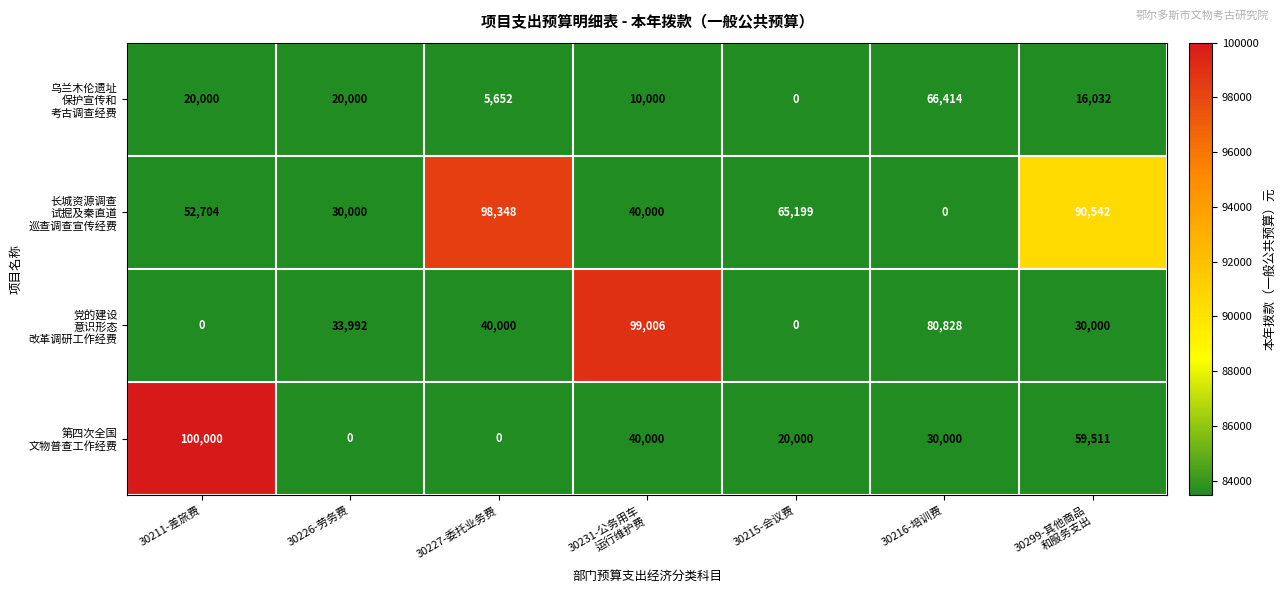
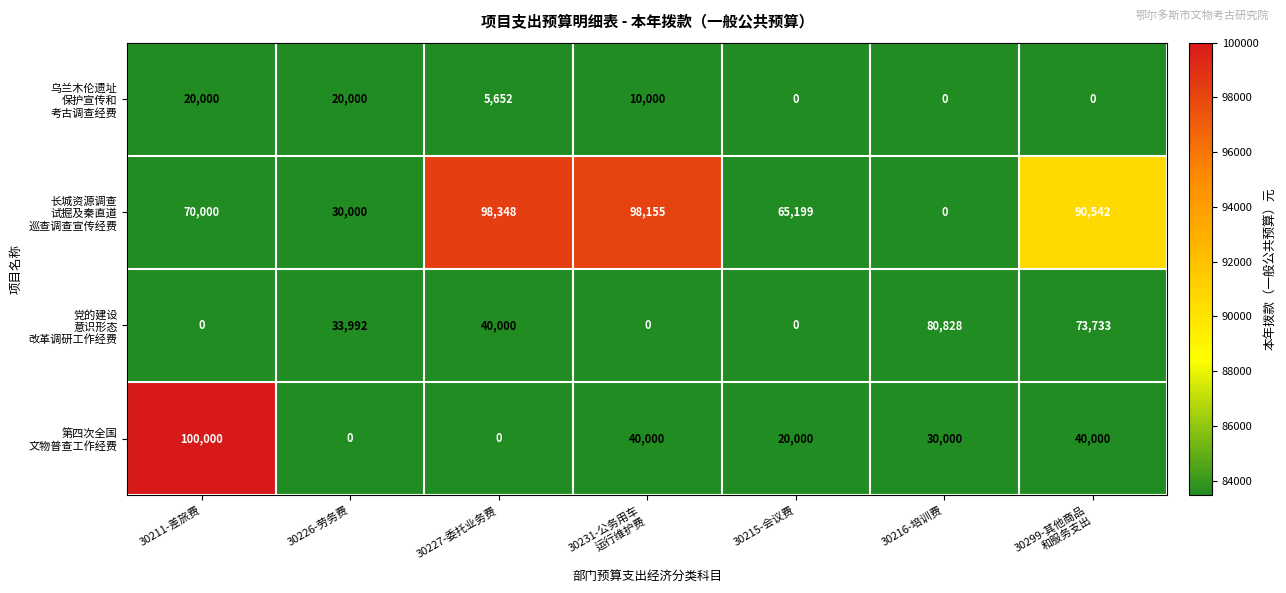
乌兰木伦遗址 保护宣传和 考古调查经费, 30216-培训费: 66,414 -> 0
乌兰木伦遗址 保护宣传和 考古调查经费, 30299-其他商品 和服务支出: 16,032 -> 0
长城资源调查 试掘及秦直道 巡查调查宣传经费, 30211-差旅费: 52,704 -> 70,000
长城资源调查 试掘及秦直道 巡查调查宣传经费, 30231-公务用车 运行维护费: 40,000 -> 98,155
党的建设 意识形态 改革调研工作经费, 30231-公务用车 运行维护费: 99,006 -> 0
党的建设 意识形态 改革调研工作经费, 30299-其他商品 和服务支出: 30,000 -> 73,733
第四次全国 文物普查工作经费, 30299-其他商品 和服务支出: 59,511 -> 40,000
